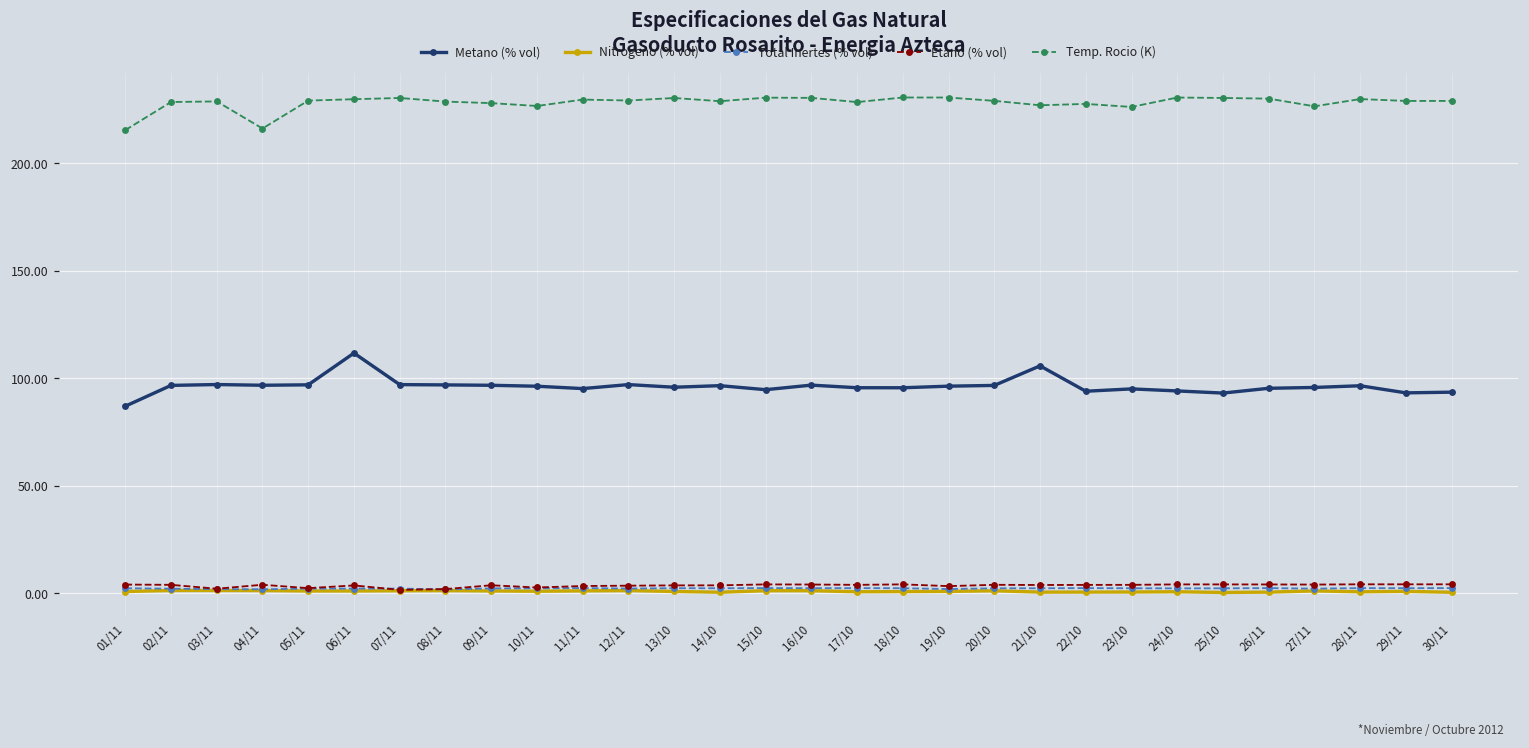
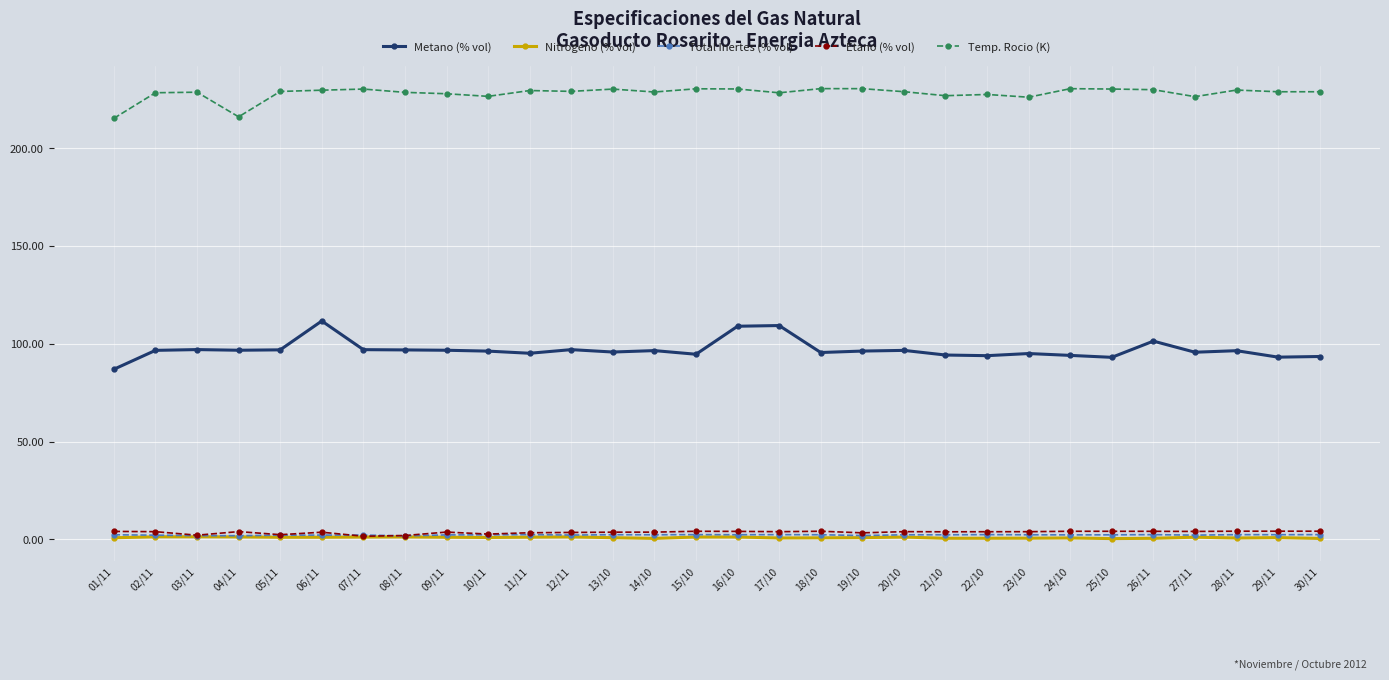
Metano (% vol), 16/10: 97 -> 109
Metano (% vol), 17/10: 96 -> 109
Metano (% vol), 21/10: 106 -> 94
Metano (% vol), 26/11: 95 -> 101
